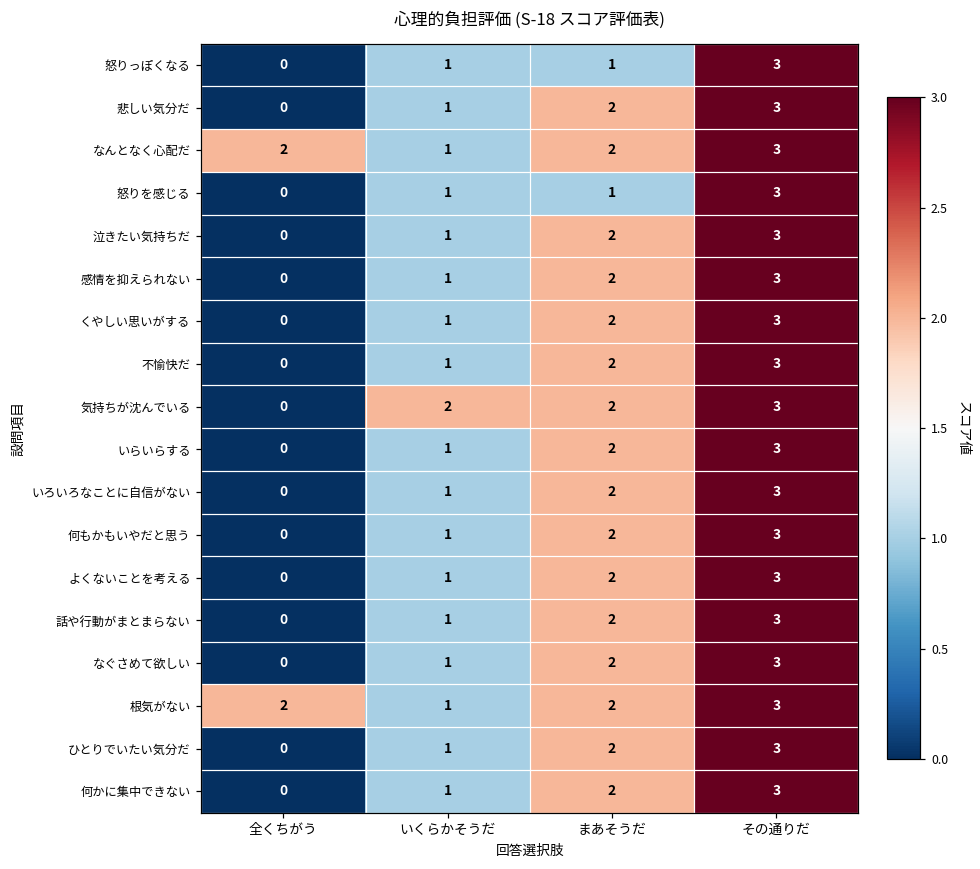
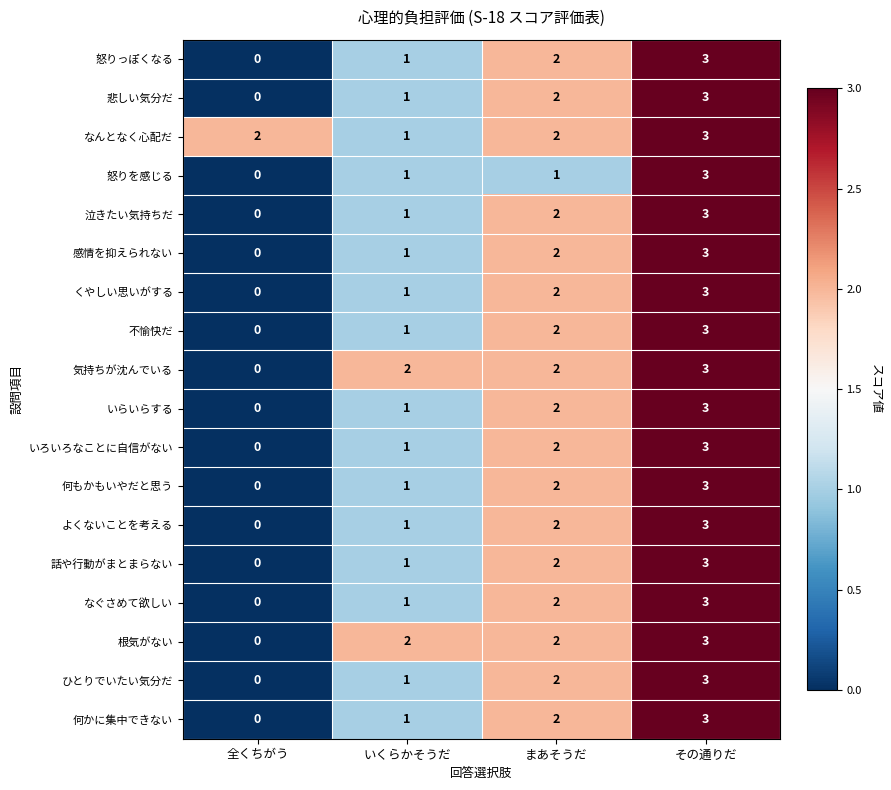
怒りっぽくなる, まあそうだ: 1 -> 2
根気がない, 全くちがう: 2 -> 0
根気がない, いくらかそうだ: 1 -> 2
